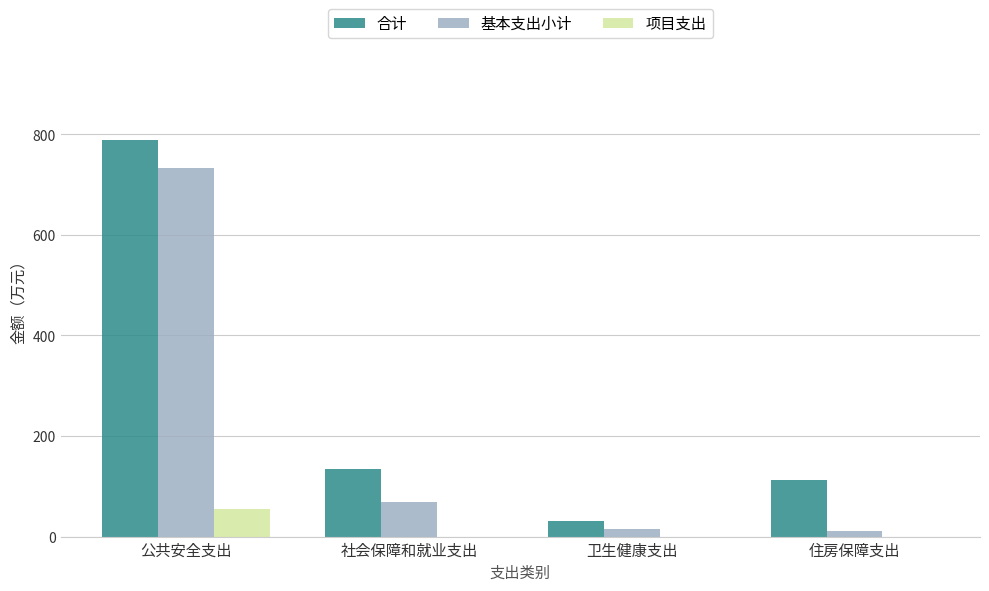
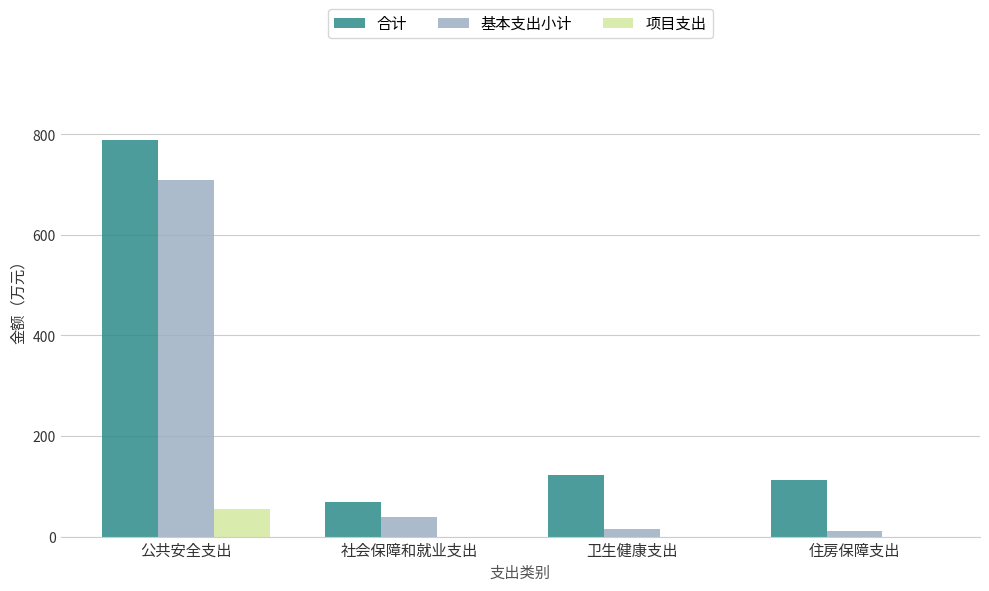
基本支出小计, 公共安全支出: 730 -> 710
合计, 社会保障和就业支出: 130 -> 70
基本支出小计, 社会保障和就业支出: 70 -> 40
合计, 卫生健康支出: 30 -> 120
